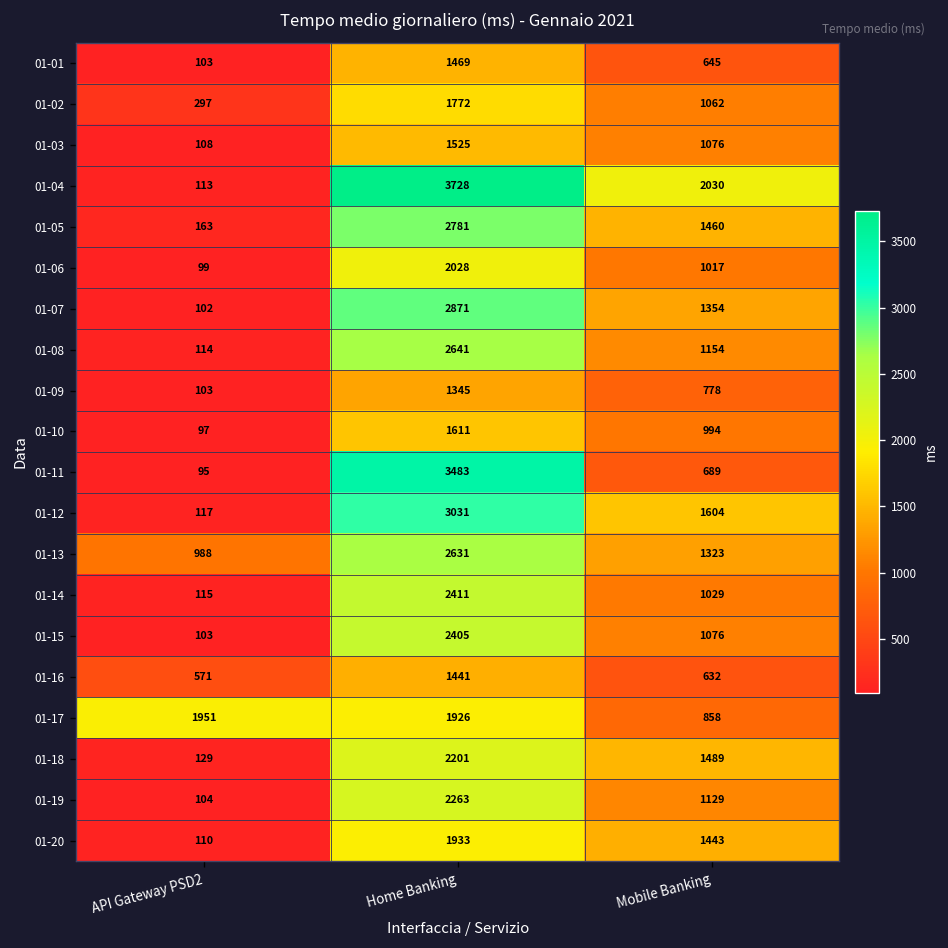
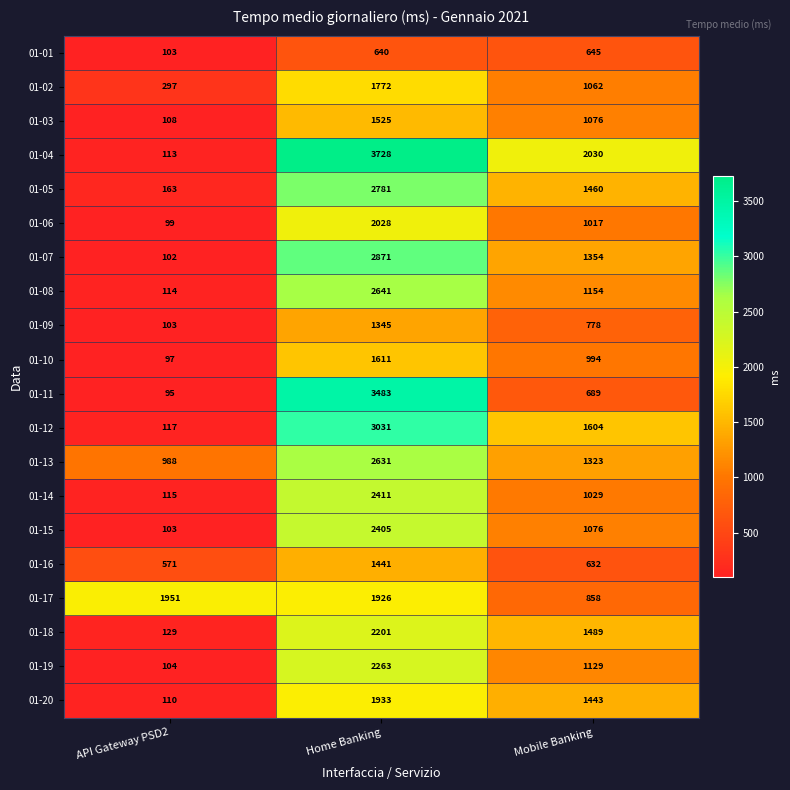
01-01, Home Banking: 1469 -> 640
